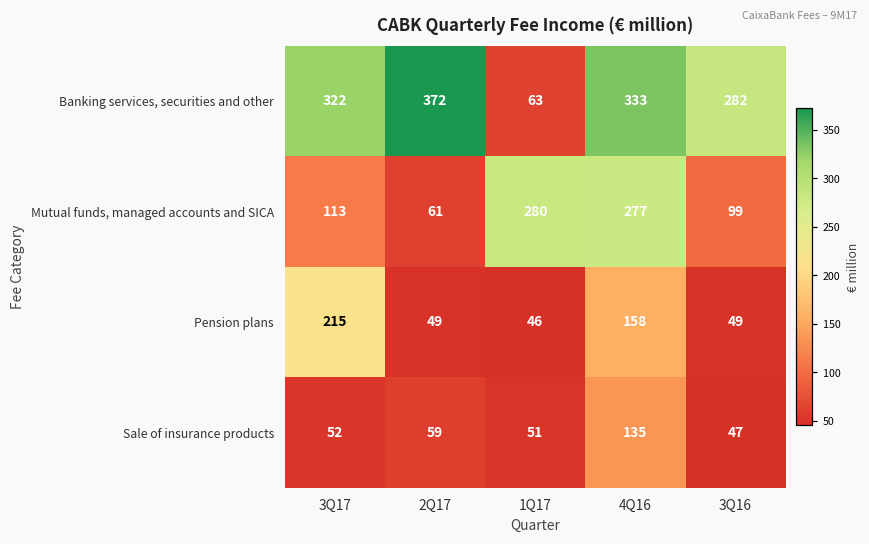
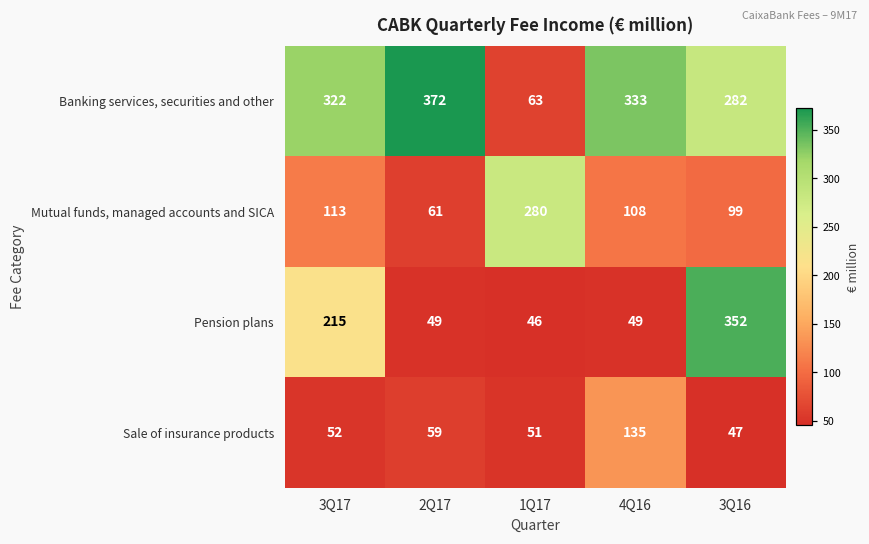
Mutual funds, managed accounts and SICA, 4Q16: 277 -> 108
Pension plans, 4Q16: 158 -> 49
Pension plans, 3Q16: 49 -> 352
